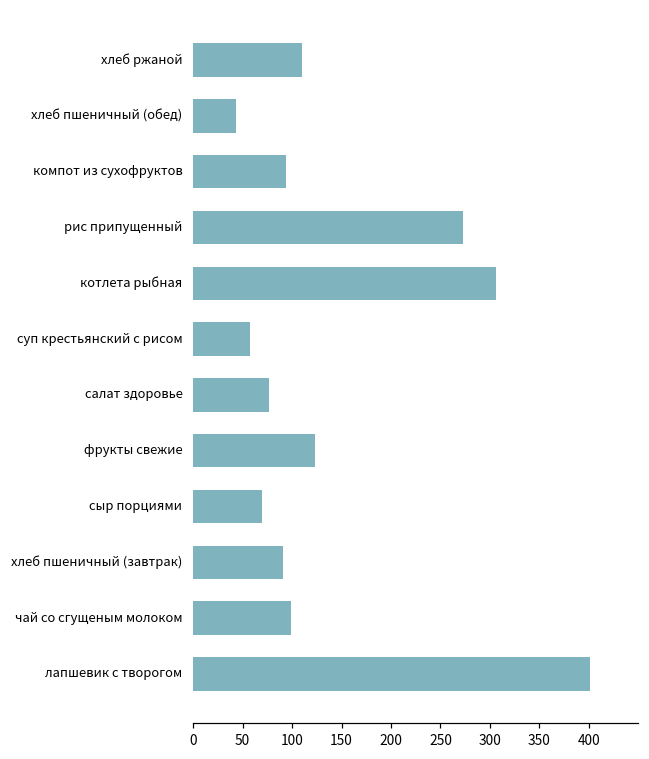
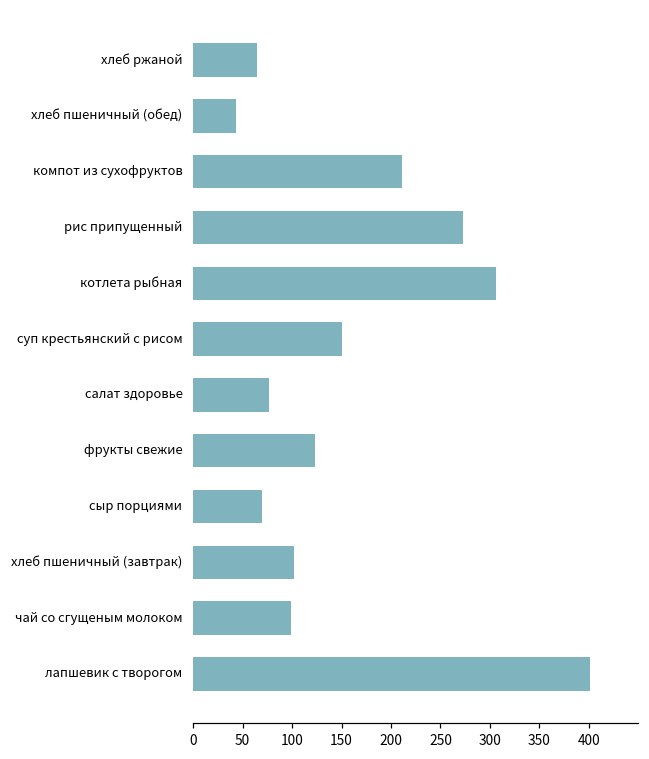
хлеб ржаной: 110 -> 60
компот из сухофруктов: 90 -> 210
суп крестьянский с рисом: 60 -> 150
хлеб пшеничный (завтрак): 90 -> 100
